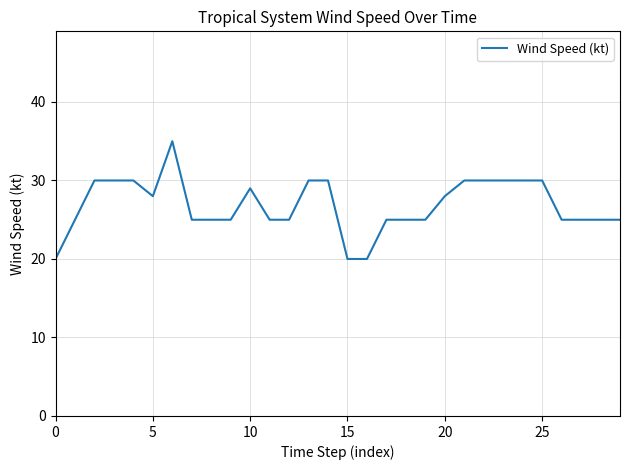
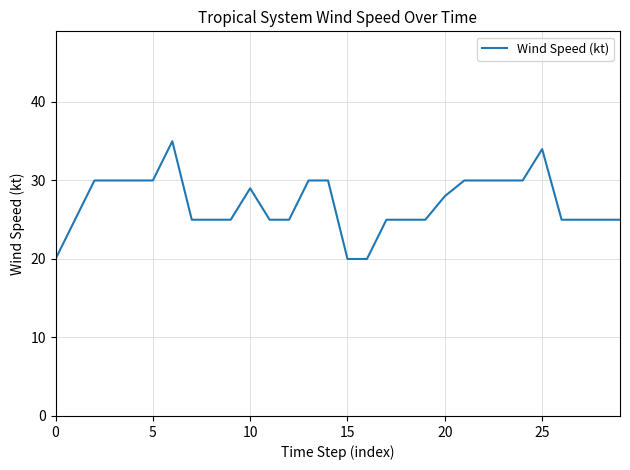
5: 28 -> 30
25: 30 -> 34
